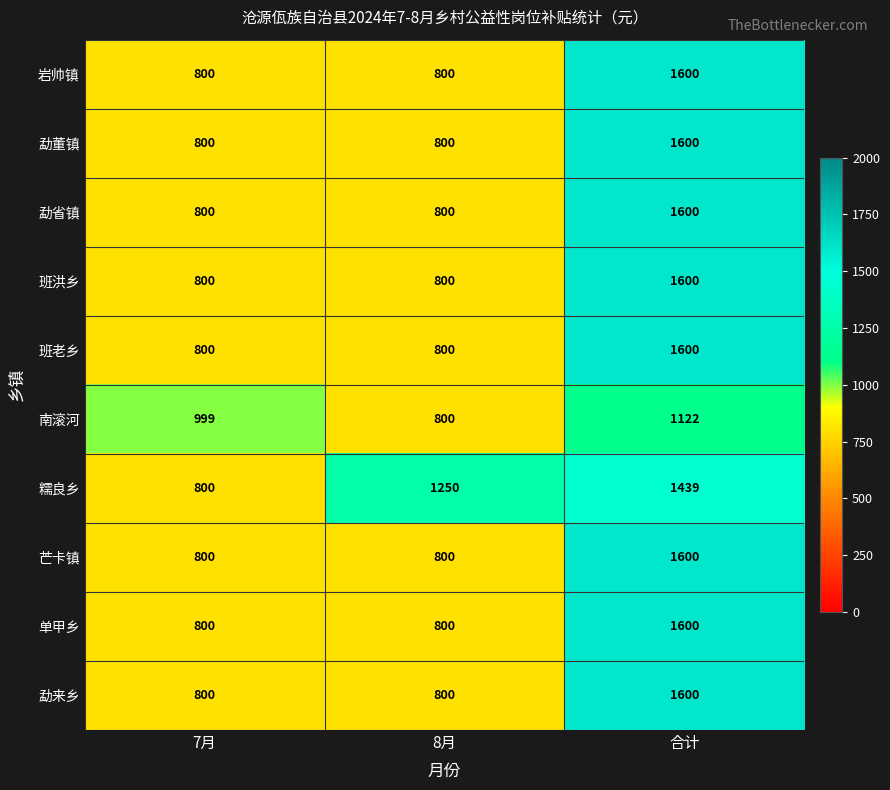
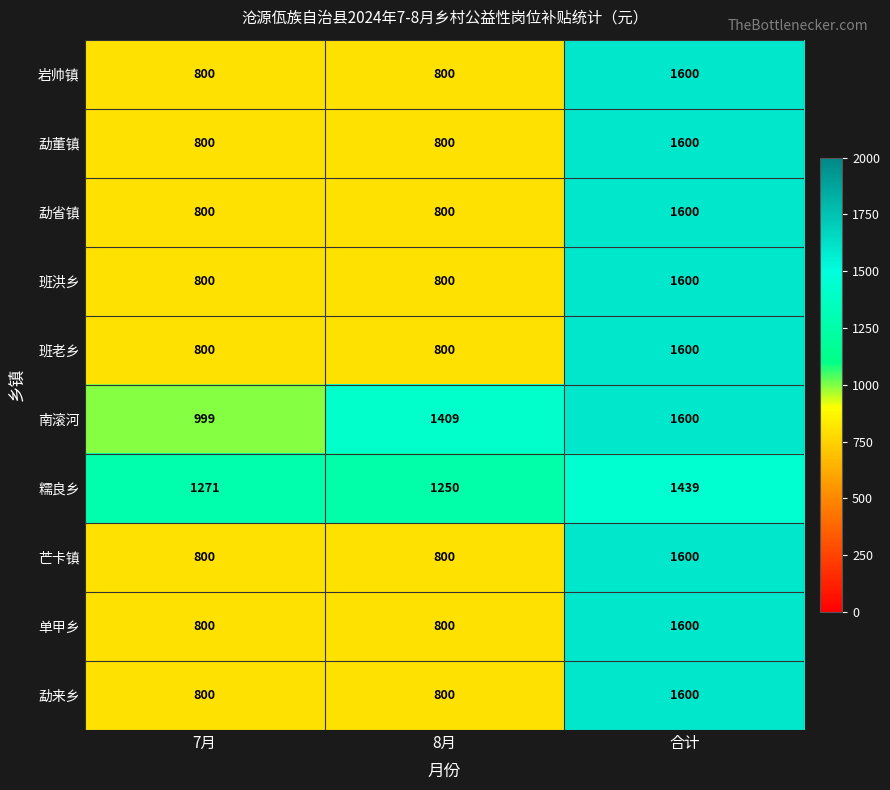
南滚河, 8月: 800 -> 1409
南滚河, 合计: 1122 -> 1600
糯良乡, 7月: 800 -> 1271
